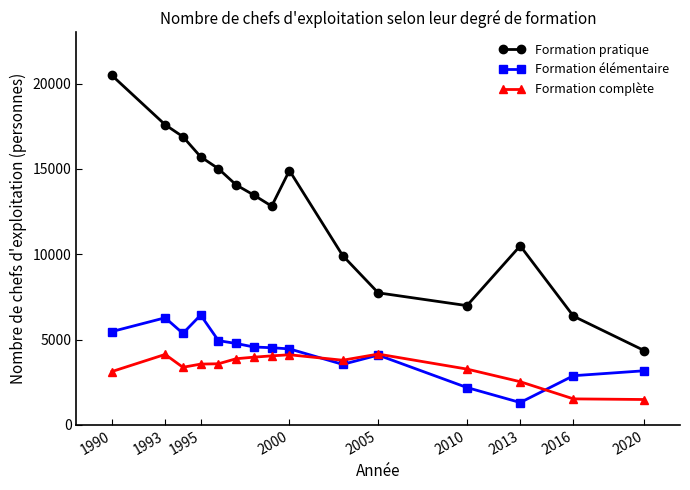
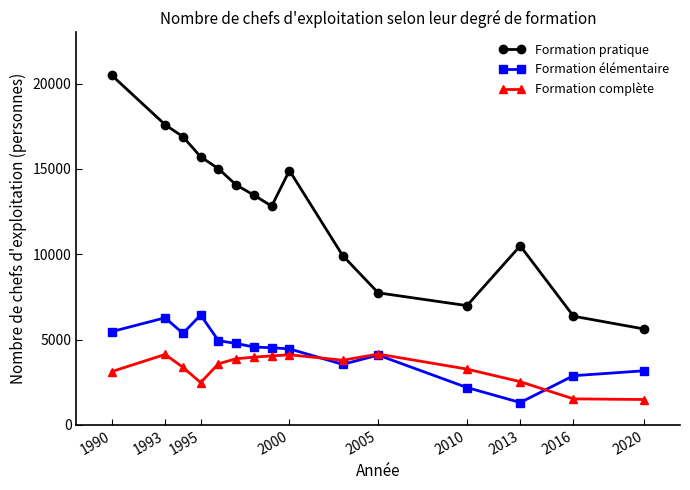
Formation complète, 1995: 3600 -> 2500
Formation pratique, 2020: 4400 -> 5600
